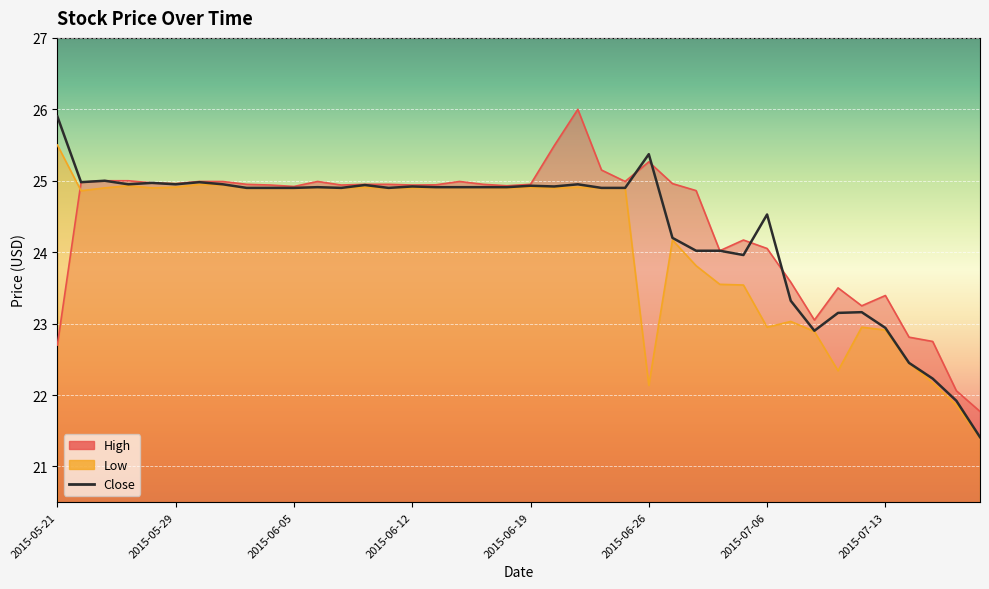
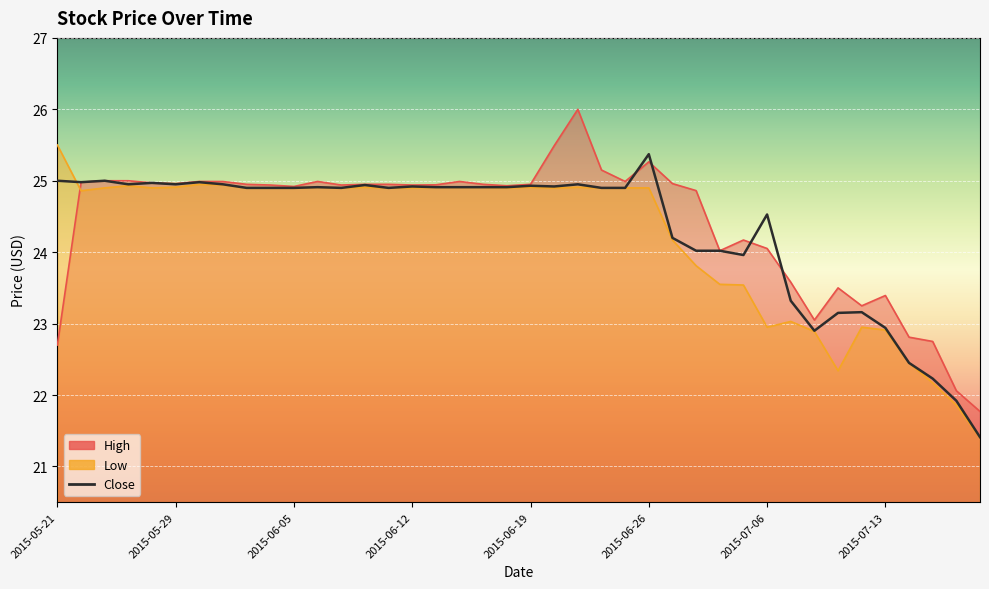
Close, 2015-05-21: 25.9 -> 25.0
Low, 2015-06-26: 22.1 -> 24.9
